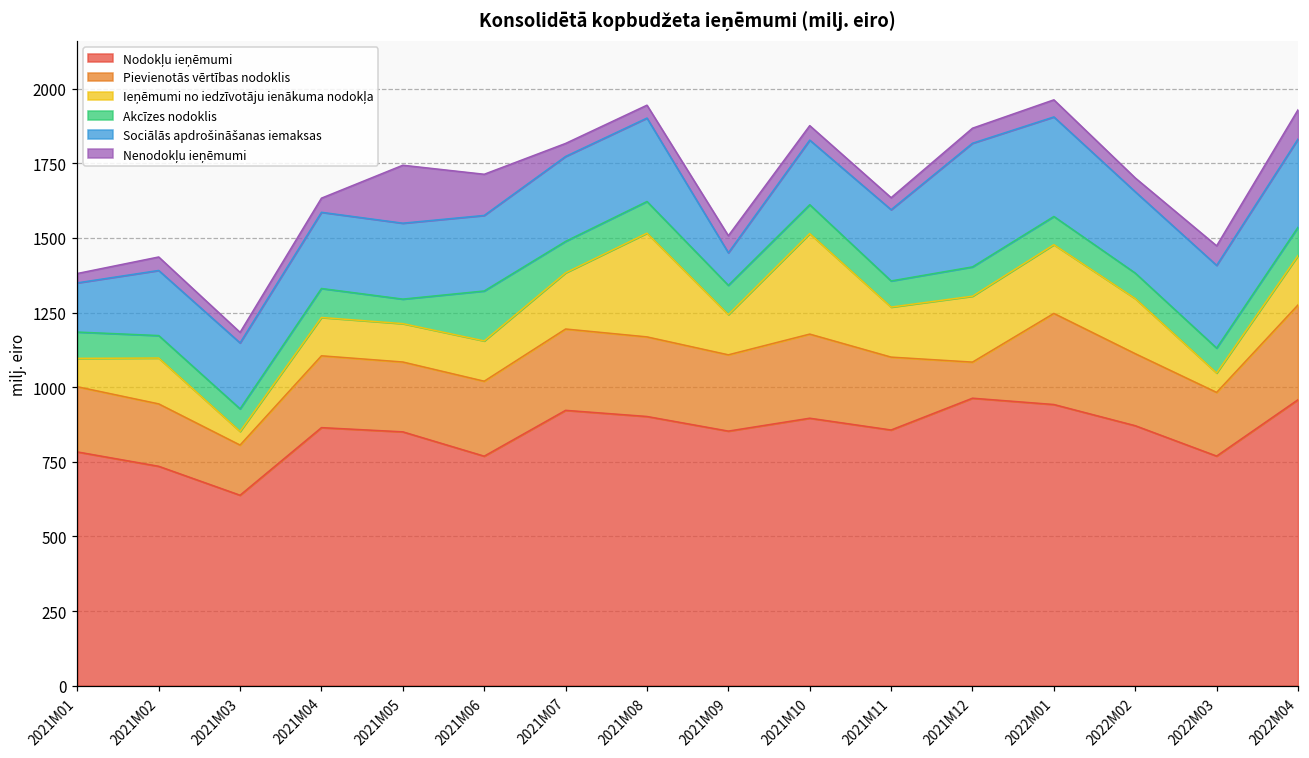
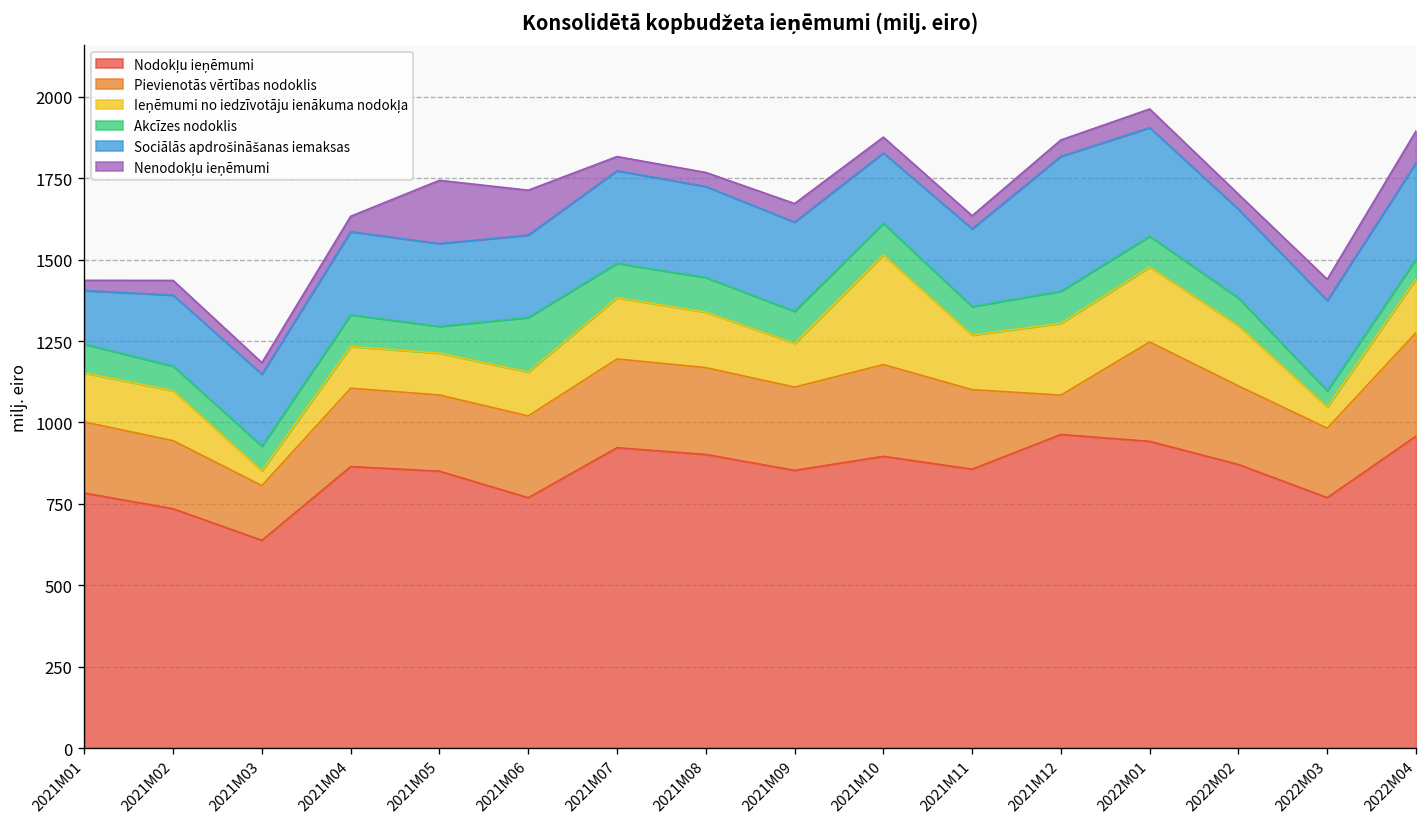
Ieņēmumi no iedzīvotāju ienākuma nodokļa, 2021M01: 100 -> 150
Ieņēmumi no iedzīvotāju ienākuma nodokļa, 2021M08: 350 -> 170
Sociālās apdrošināšanas iemaksas, 2021M09: 110 -> 270
Akcīzes nodoklis, 2022M03: 80 -> 50
Akcīzes nodoklis, 2022M04: 90 -> 60
